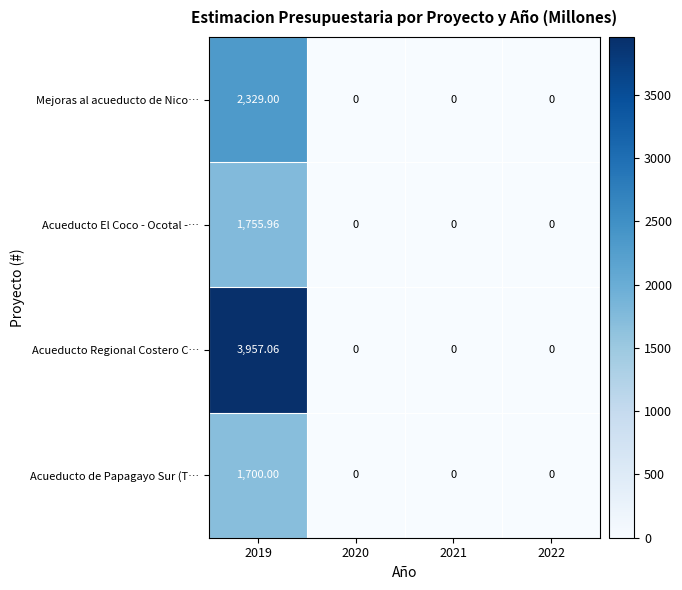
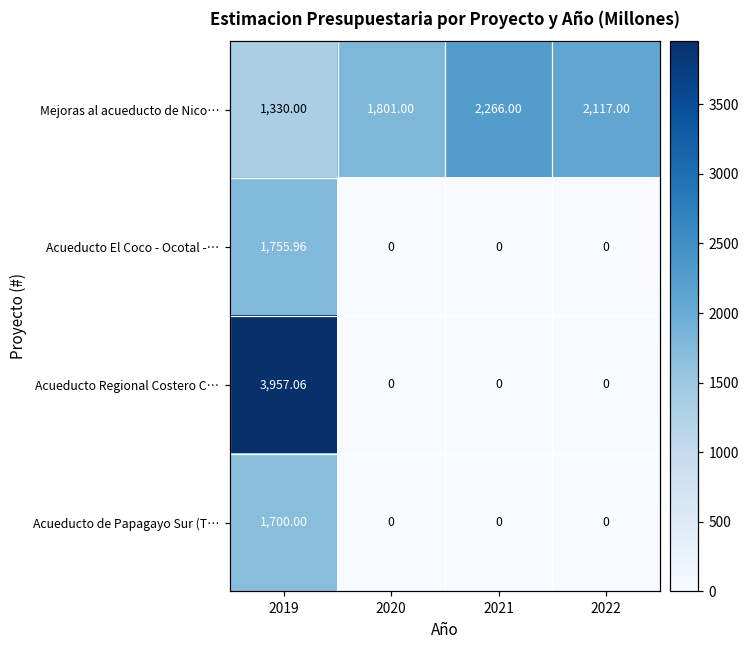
Mejoras al acueducto de Nico…, 2019: 2,329.00 -> 1,330.00
Mejoras al acueducto de Nico…, 2020: 0 -> 1,801.00
Mejoras al acueducto de Nico…, 2021: 0 -> 2,266.00
Mejoras al acueducto de Nico…, 2022: 0 -> 2,117.00
